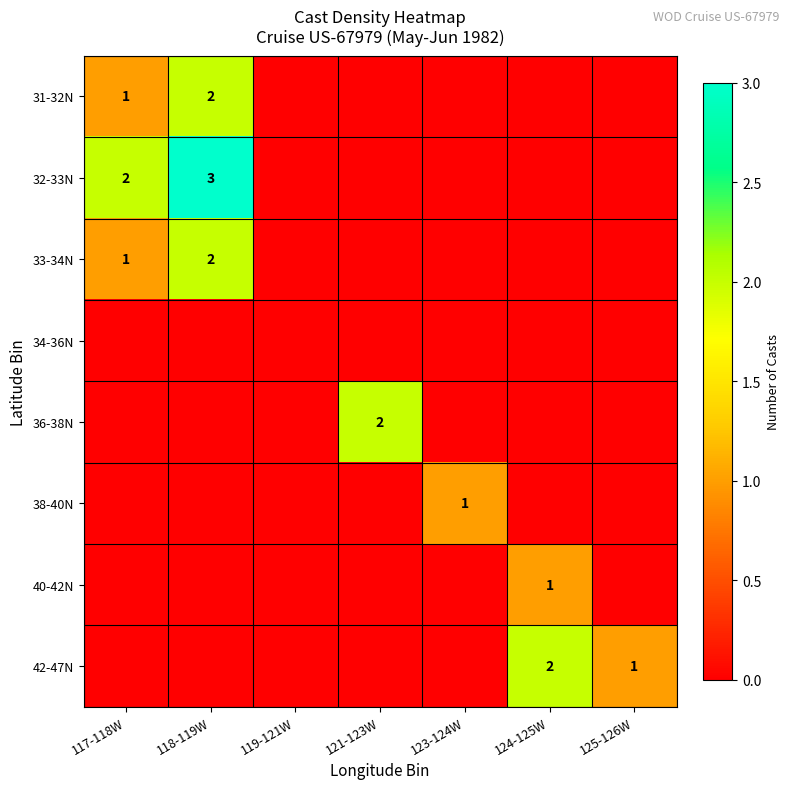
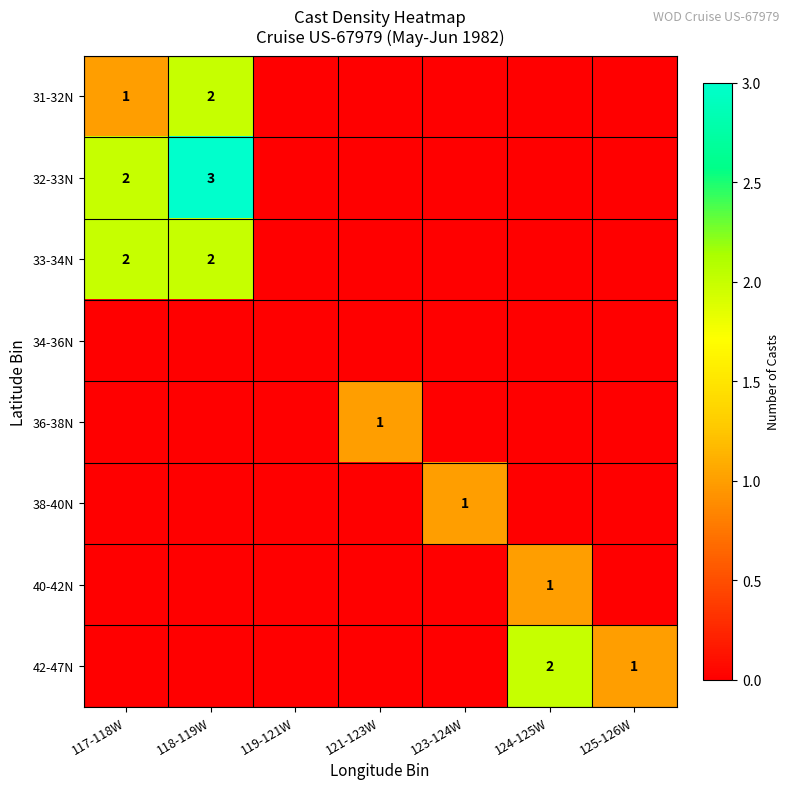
33-34N, 117-118W: 1 -> 2
36-38N, 121-123W: 2 -> 1
